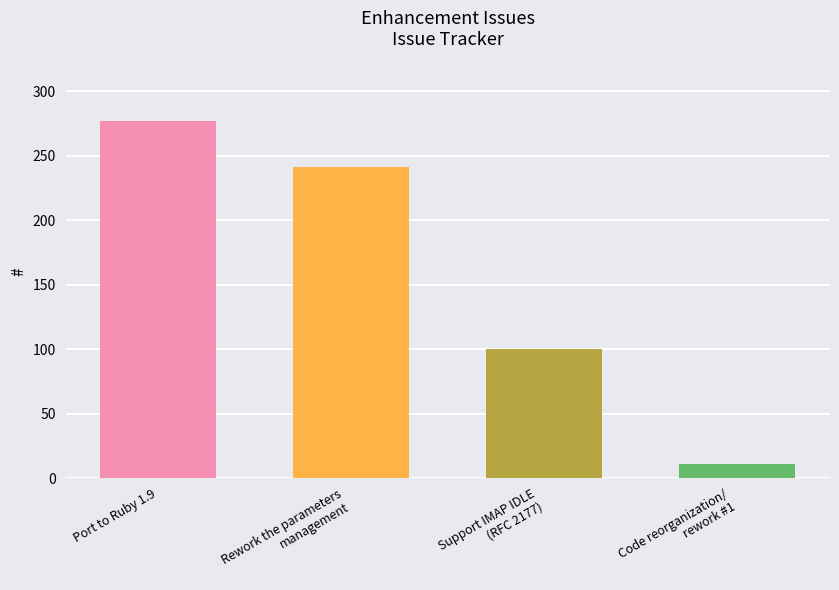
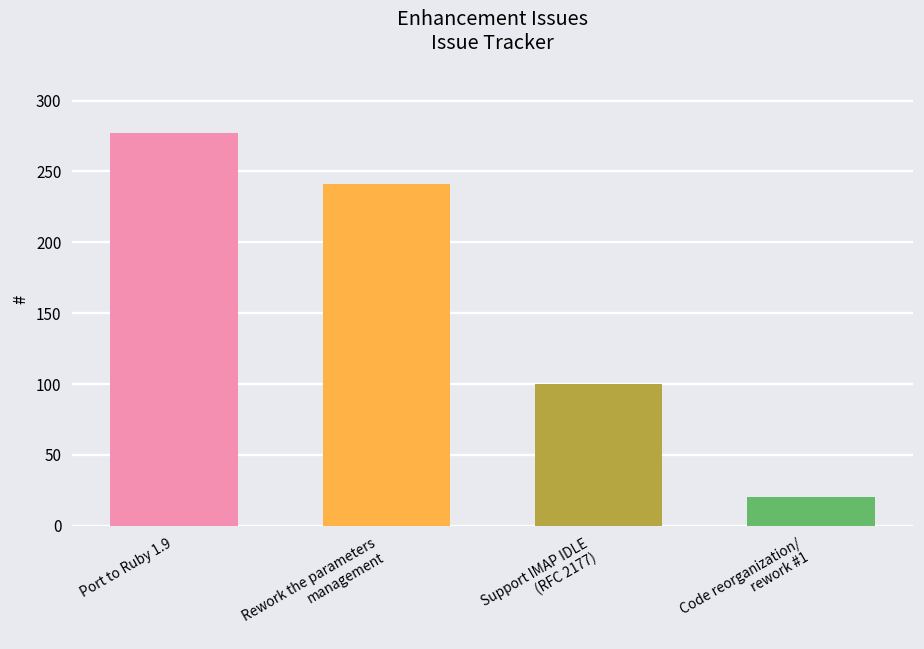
Code reorganization/ rework #1: 11 -> 20
